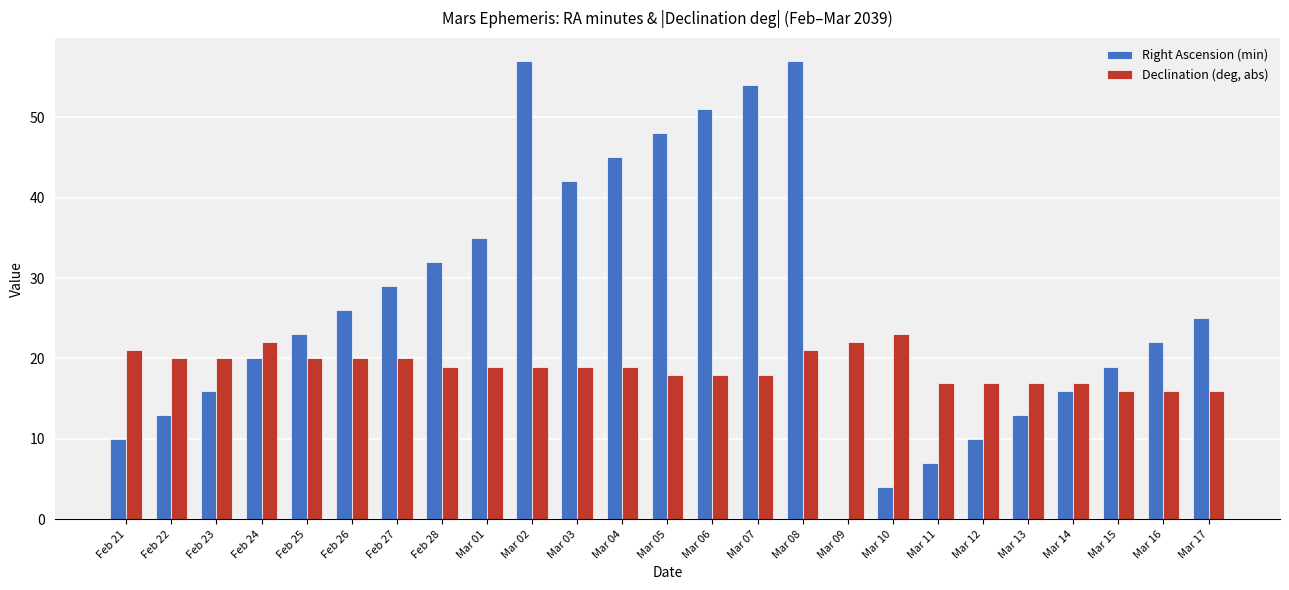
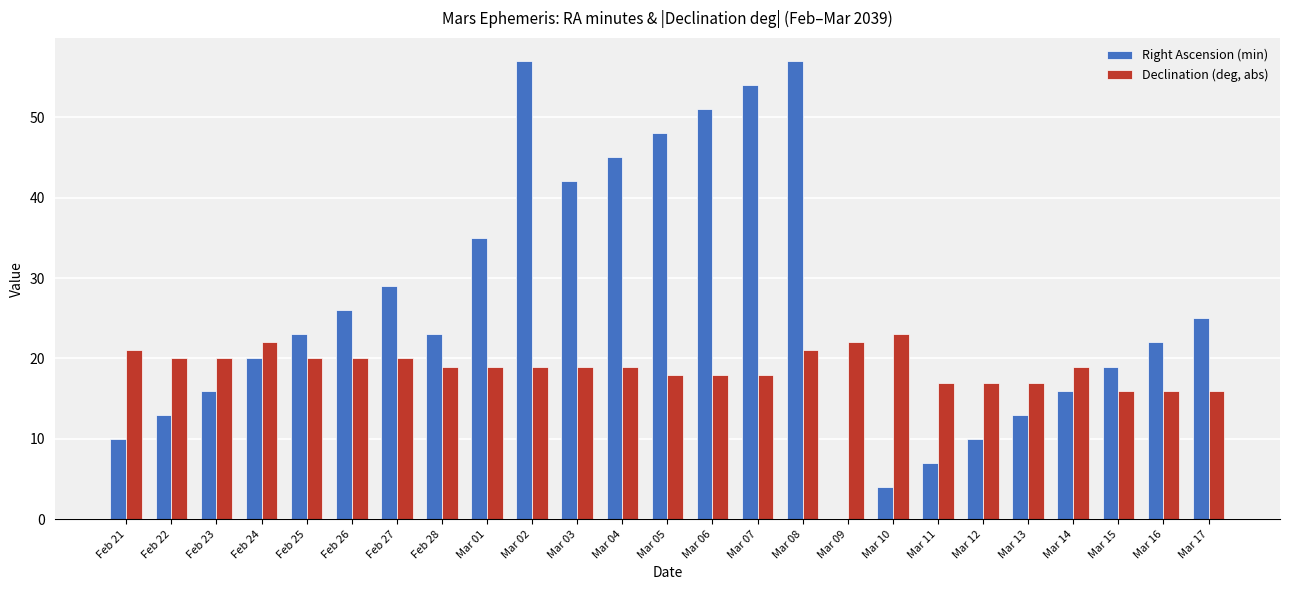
Right Ascension (min), Feb 28: 32 -> 23
Declination (deg, abs), Mar 14: 17 -> 19
